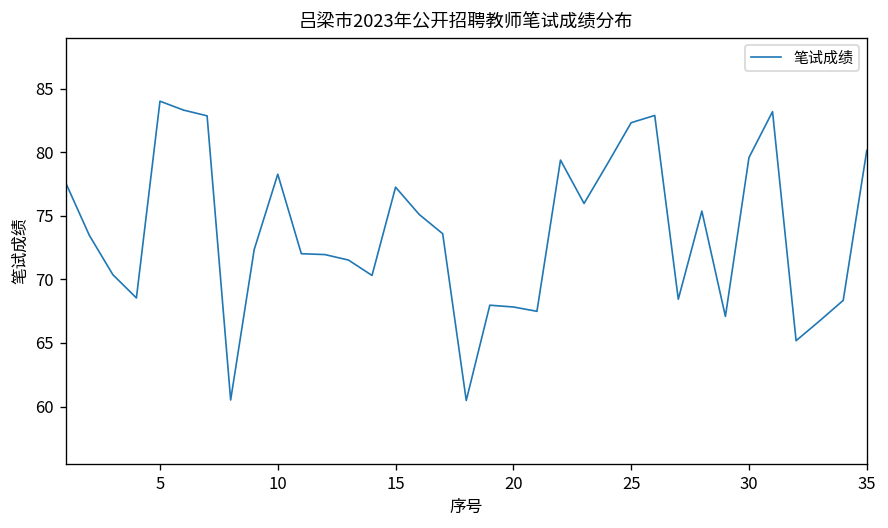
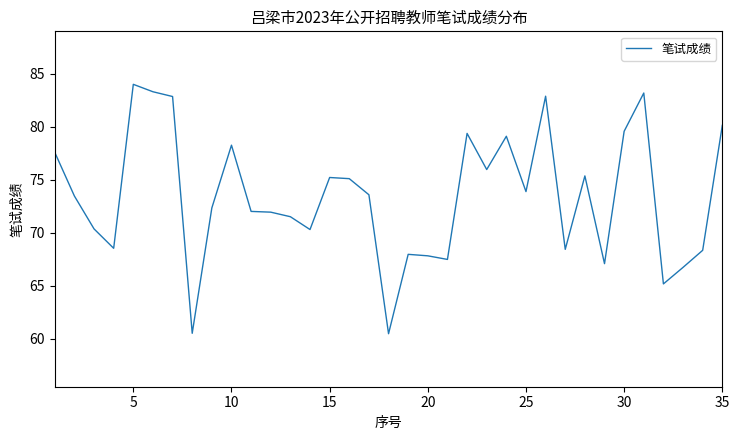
15: 77.3 -> 75.2
25: 82.3 -> 73.9
